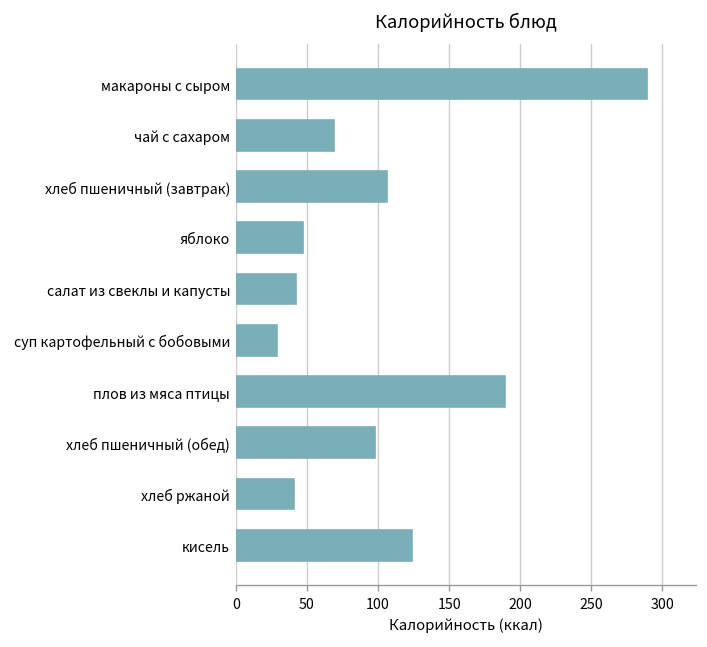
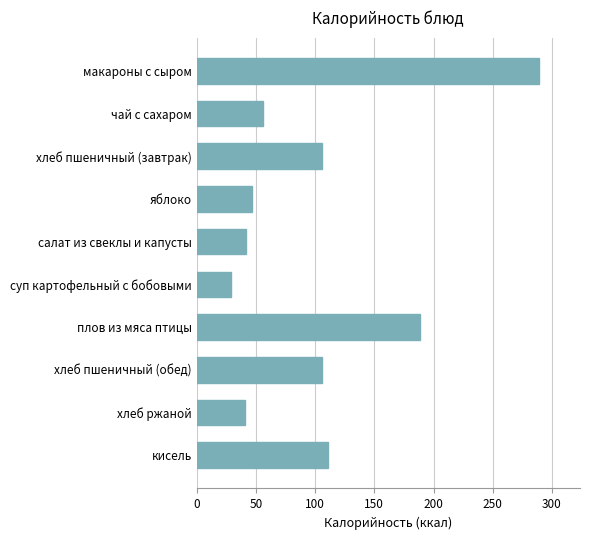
чай с сахаром: 69 -> 56
хлеб пшеничный (обед): 98 -> 106
кисель: 124 -> 111
